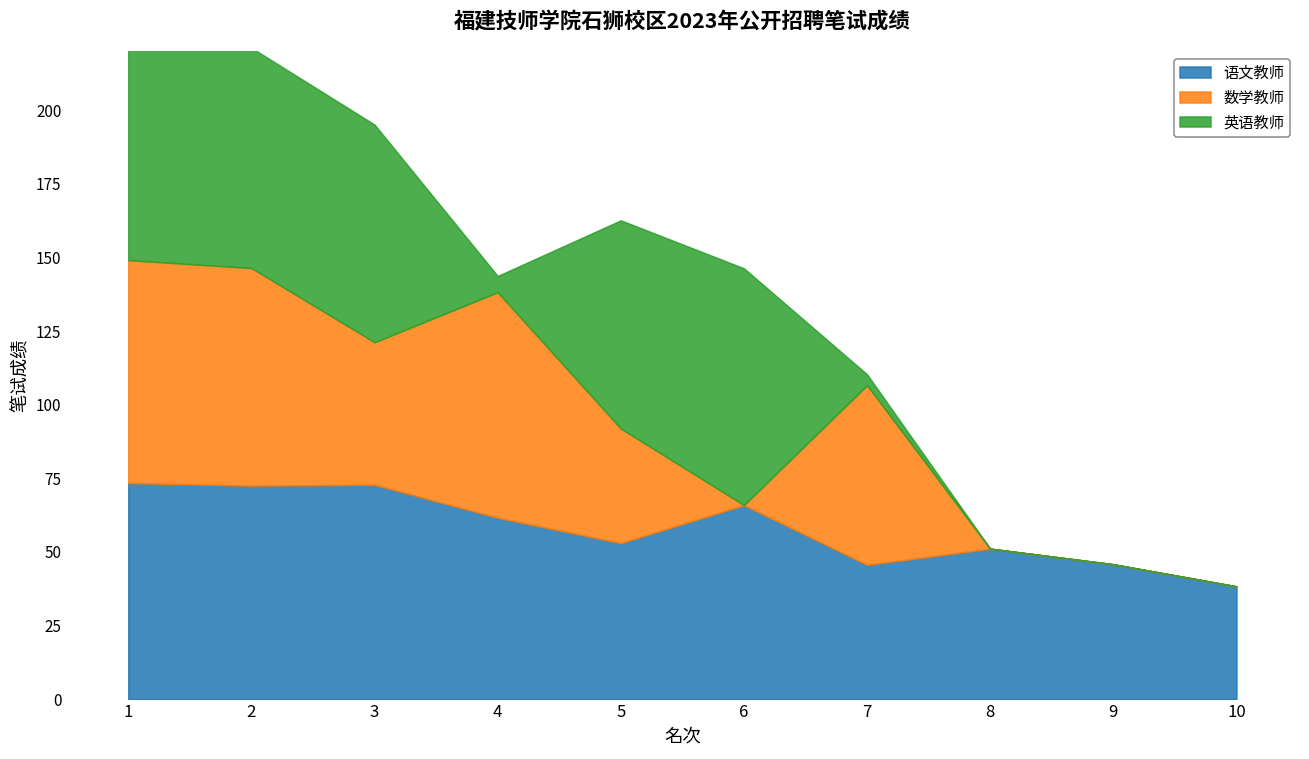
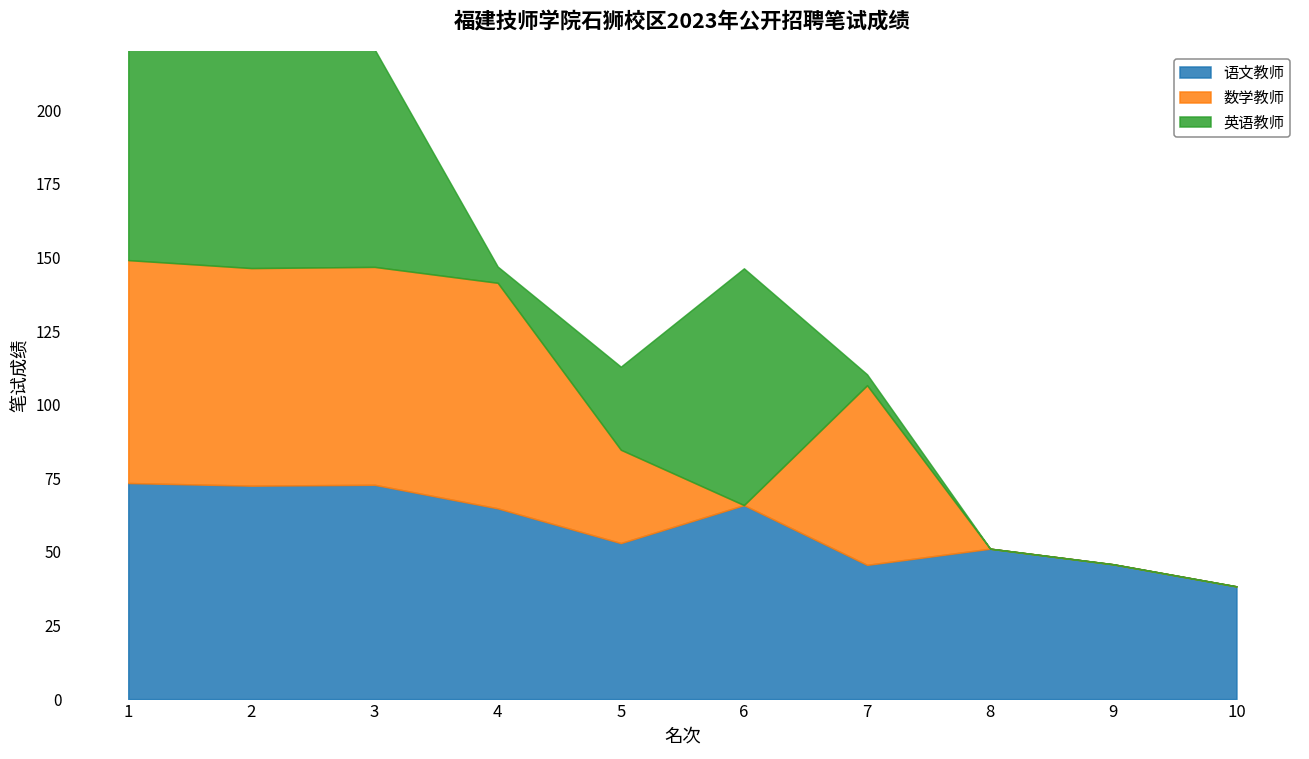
数学教师, 3: 48 -> 74
语文教师, 4: 62 -> 65
数学教师, 5: 39 -> 32
英语教师, 5: 71 -> 28
